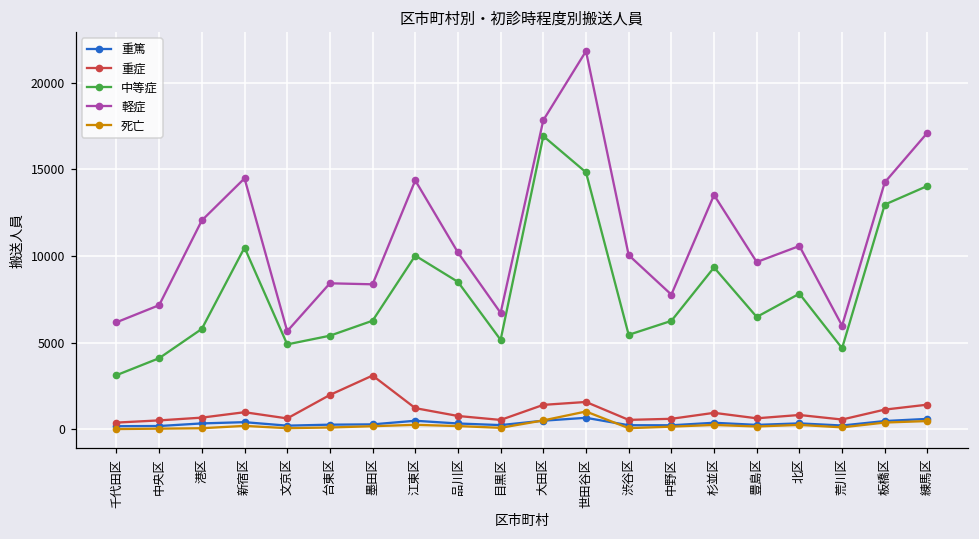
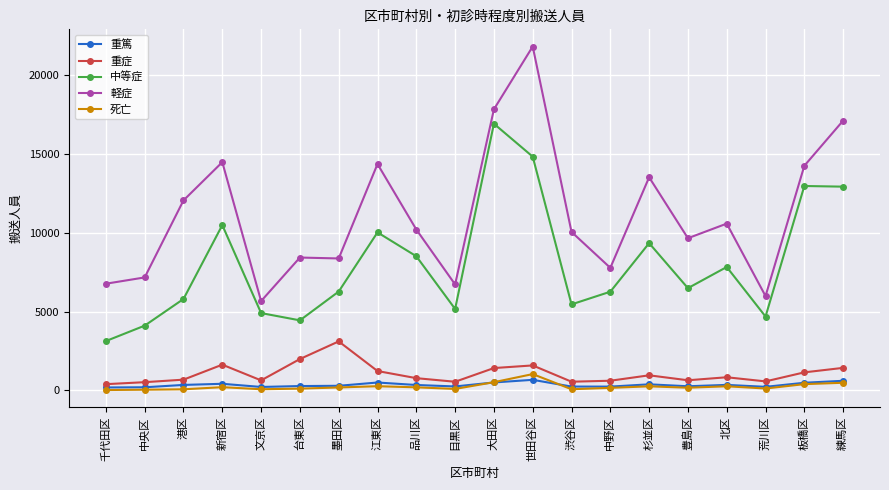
軽症, 千代田区: 6200 -> 6800
重症, 新宿区: 1000 -> 1600
中等症, 台東区: 5400 -> 4400
中等症, 練馬区: 14000 -> 12900
